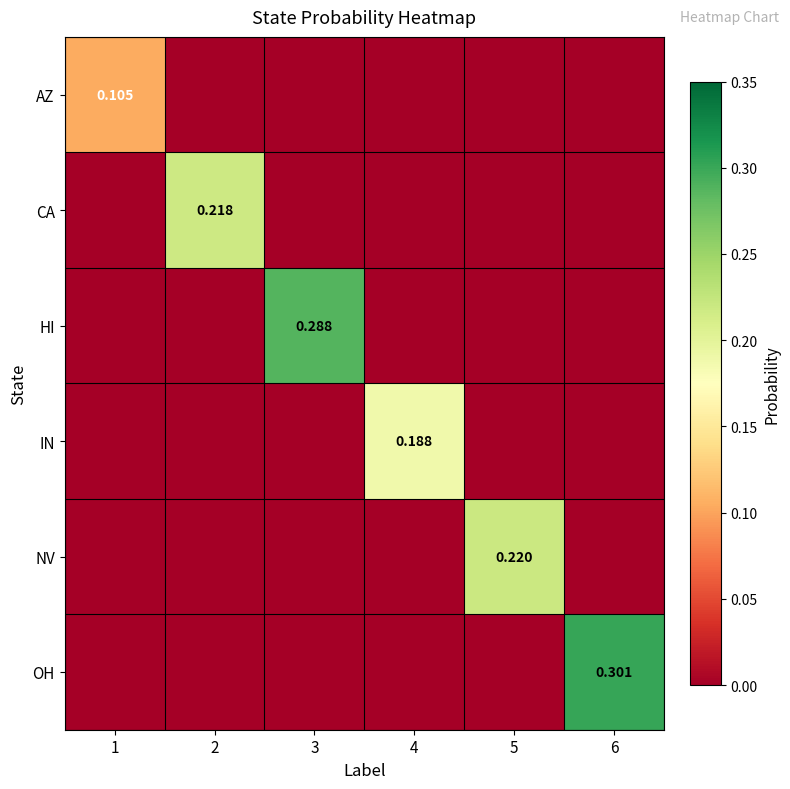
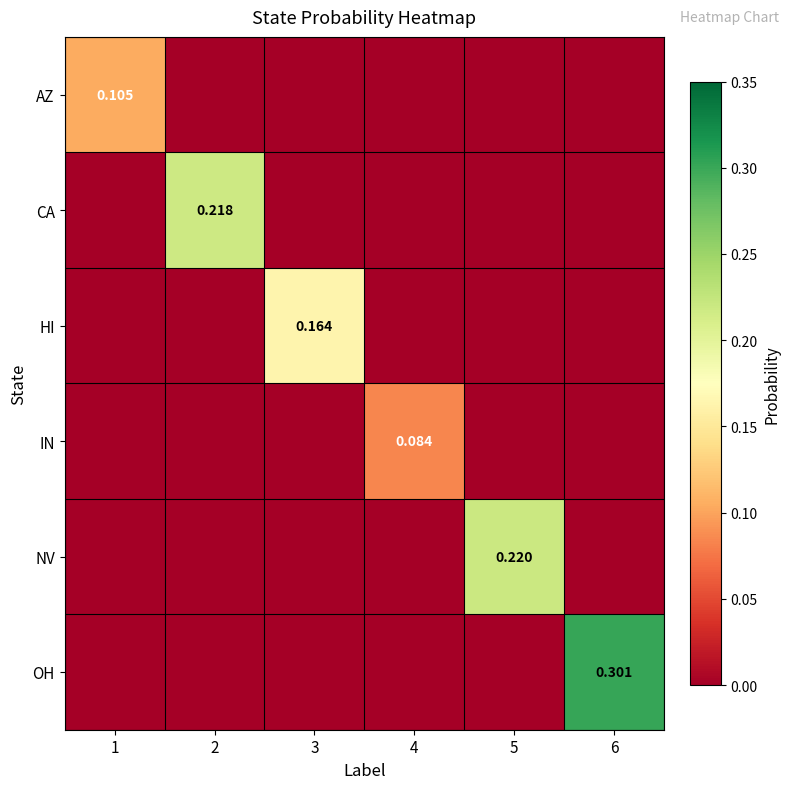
HI, 3: 0.288 -> 0.164
IN, 4: 0.188 -> 0.084
